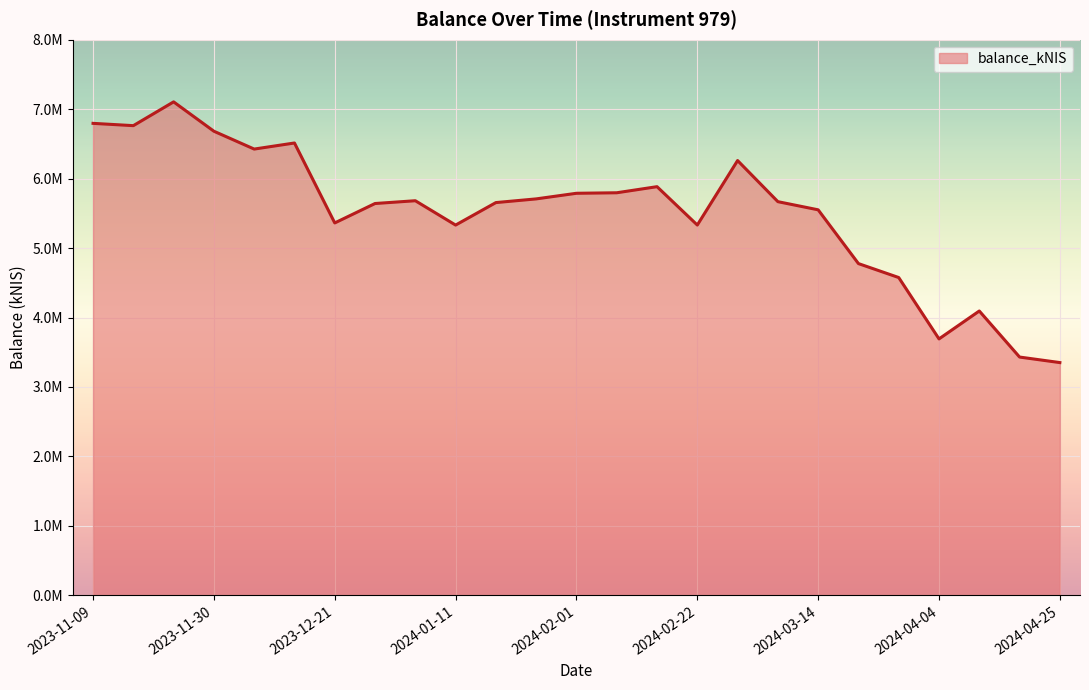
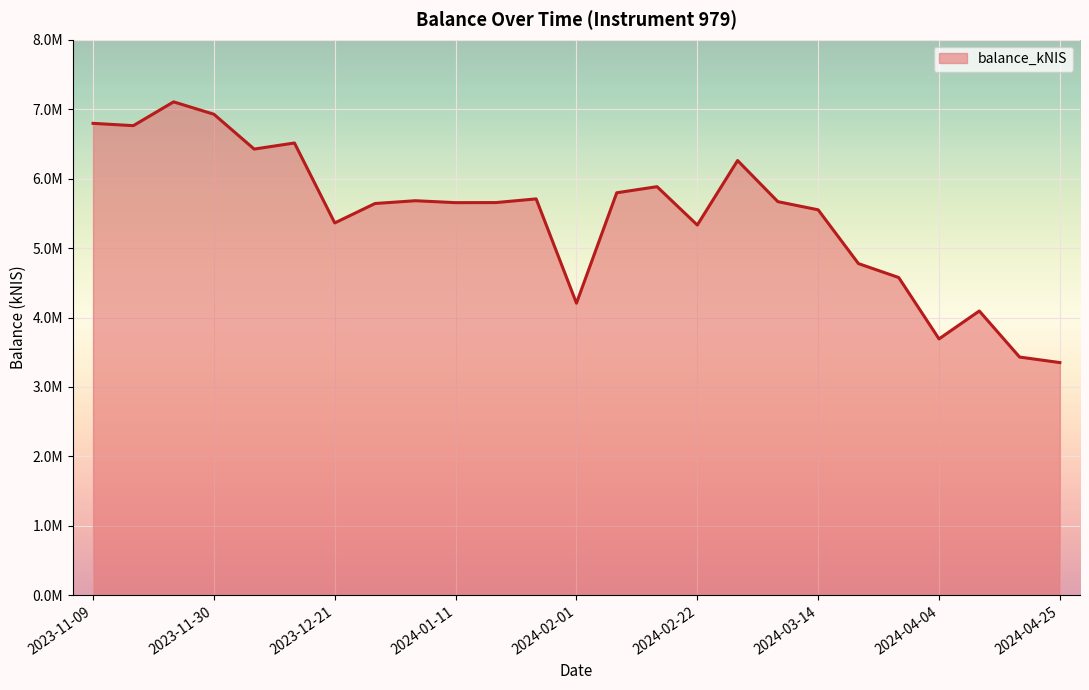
2023-11-30: 6700000 -> 6900000
2024-01-11: 5300000 -> 5700000
2024-02-01: 5800000 -> 4200000
